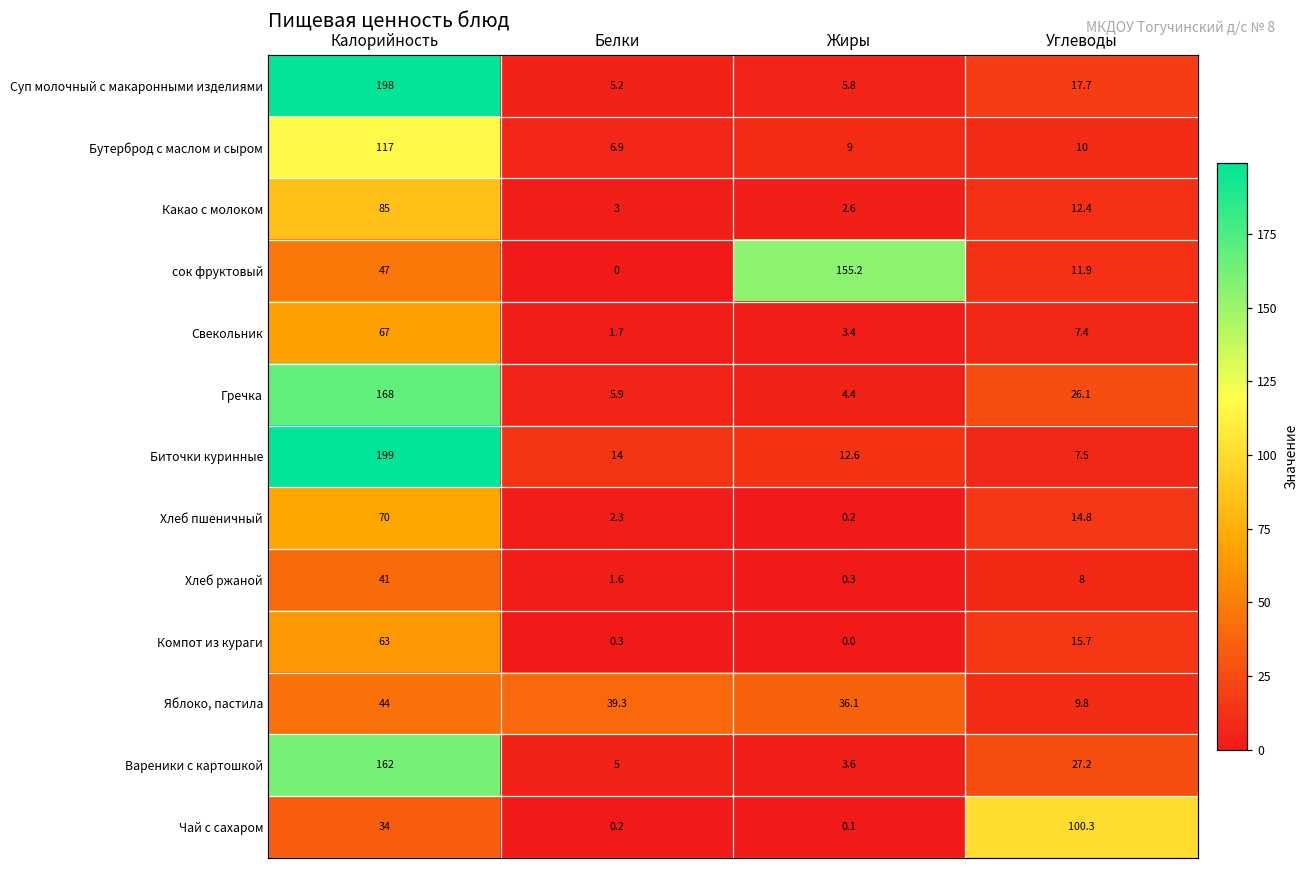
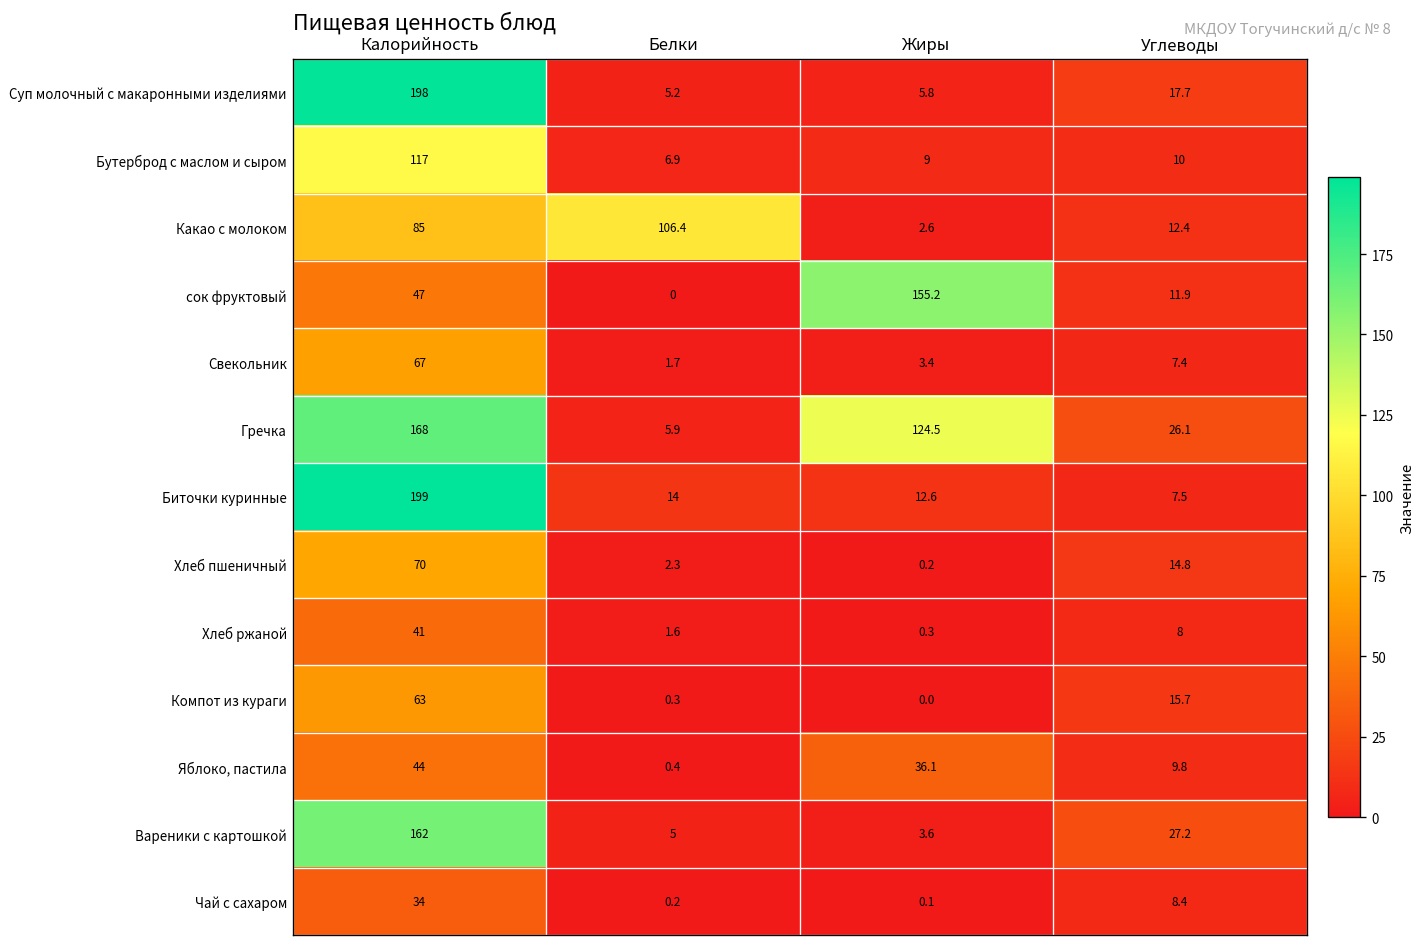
Какао с молоком, Белки: 3 -> 106.4
Гречка, Жиры: 4.4 -> 124.5
Яблоко, пастила, Белки: 39.3 -> 0.4
Чай с сахаром, Углеводы: 100.3 -> 8.4
